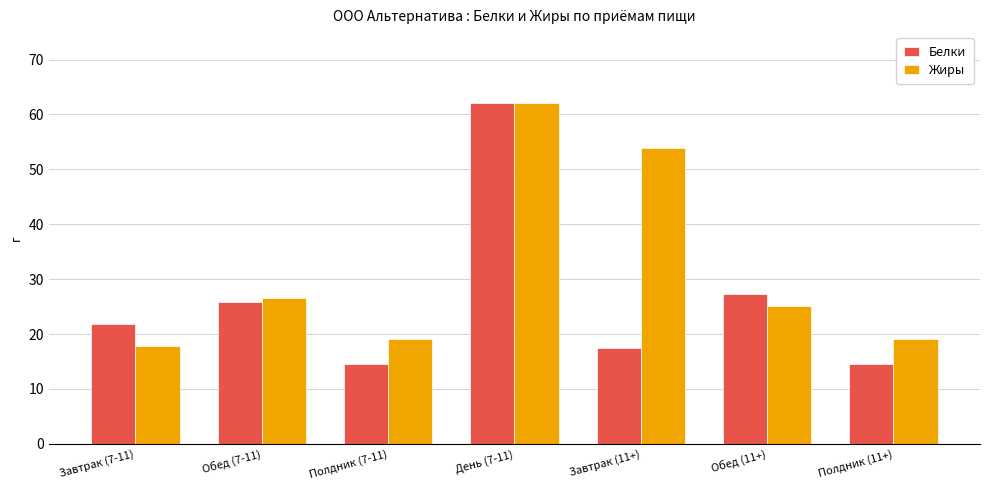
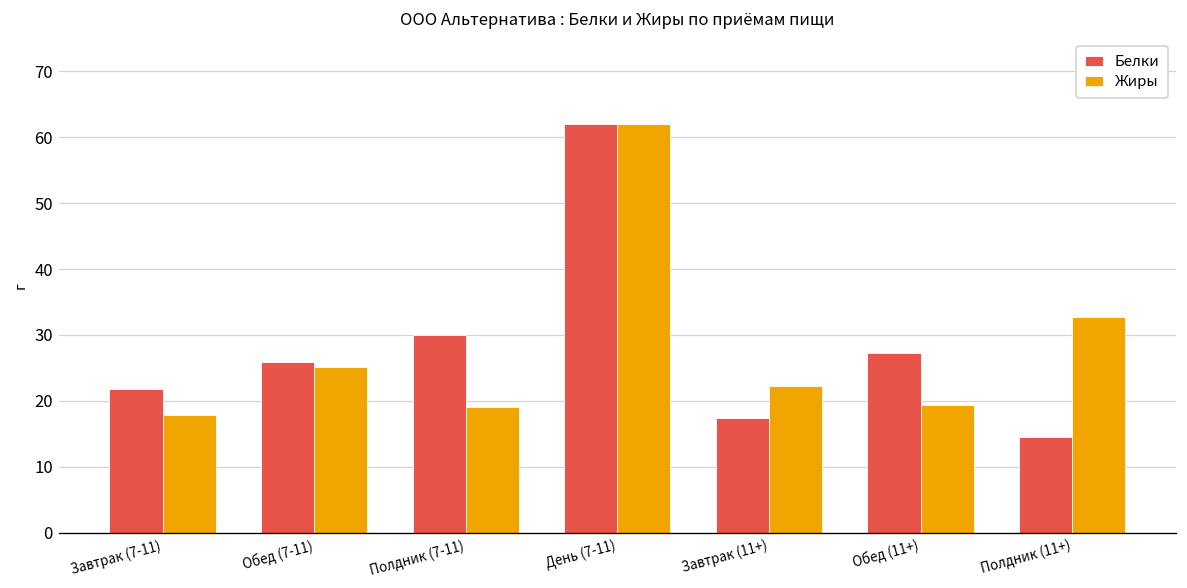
Жиры, Обед (7-11): 27 -> 25
Белки, Полдник (7-11): 15 -> 30
Жиры, Завтрак (11+): 54 -> 22
Жиры, Обед (11+): 25 -> 19
Жиры, Полдник (11+): 19 -> 33
